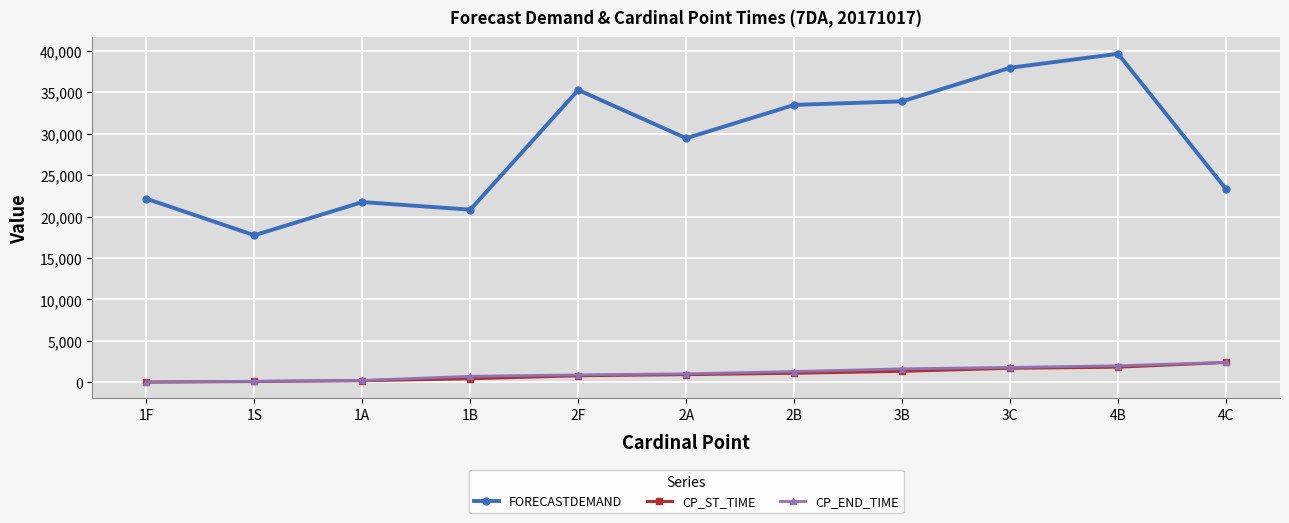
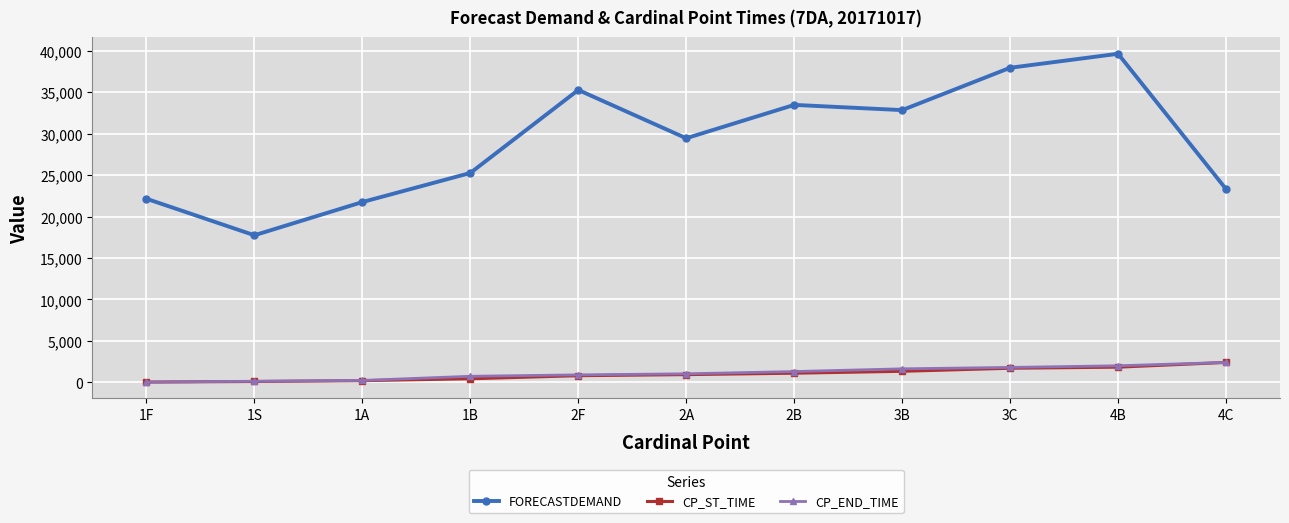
FORECASTDEMAND, 1B: 21,000 -> 25,000
FORECASTDEMAND, 3B: 34,000 -> 33,000
